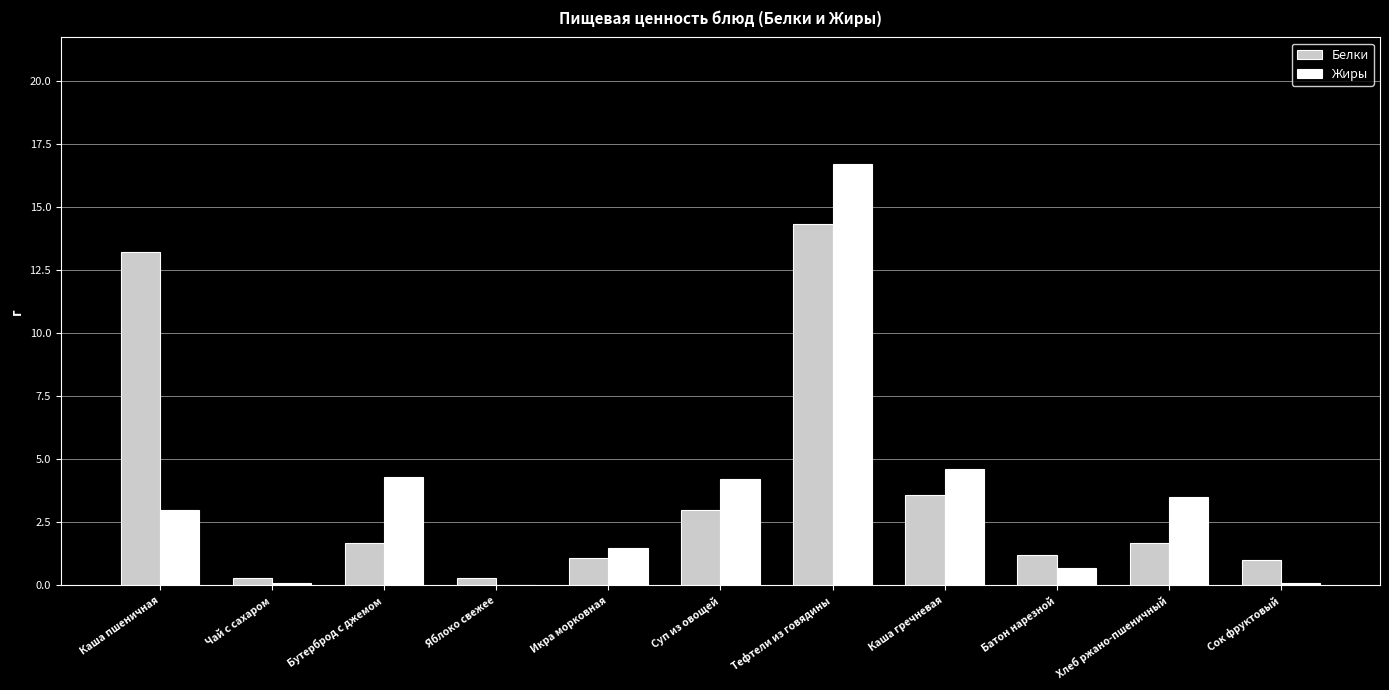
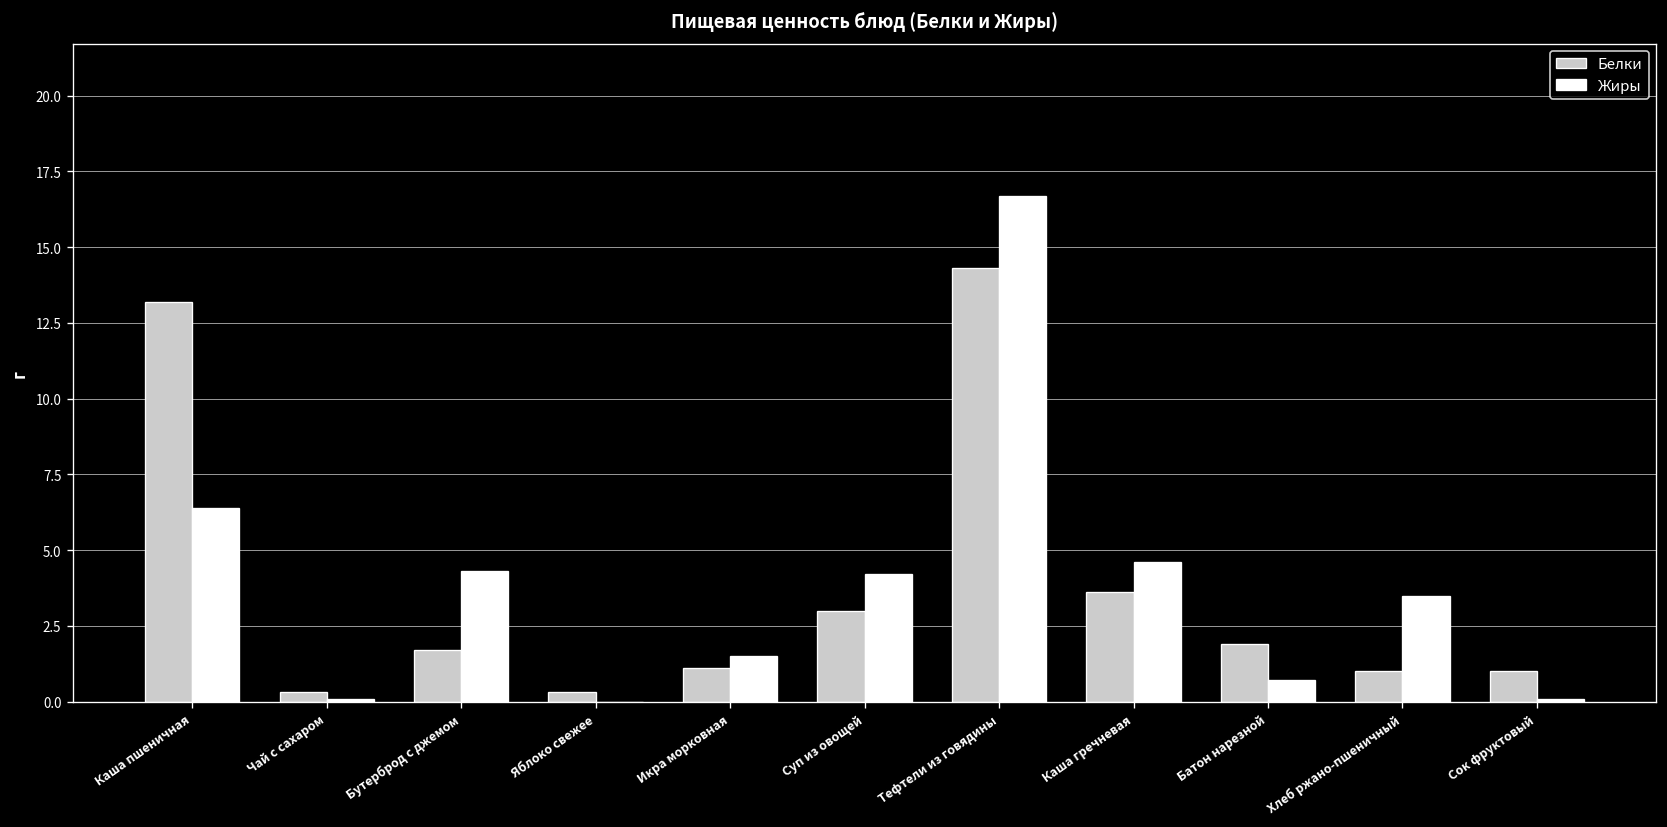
Жиры, Каша пшеничная: 3.0 -> 6.4
Белки, Батон нарезной: 1.2 -> 1.9
Белки, Хлеб ржано-пшеничный: 1.7 -> 1.0
